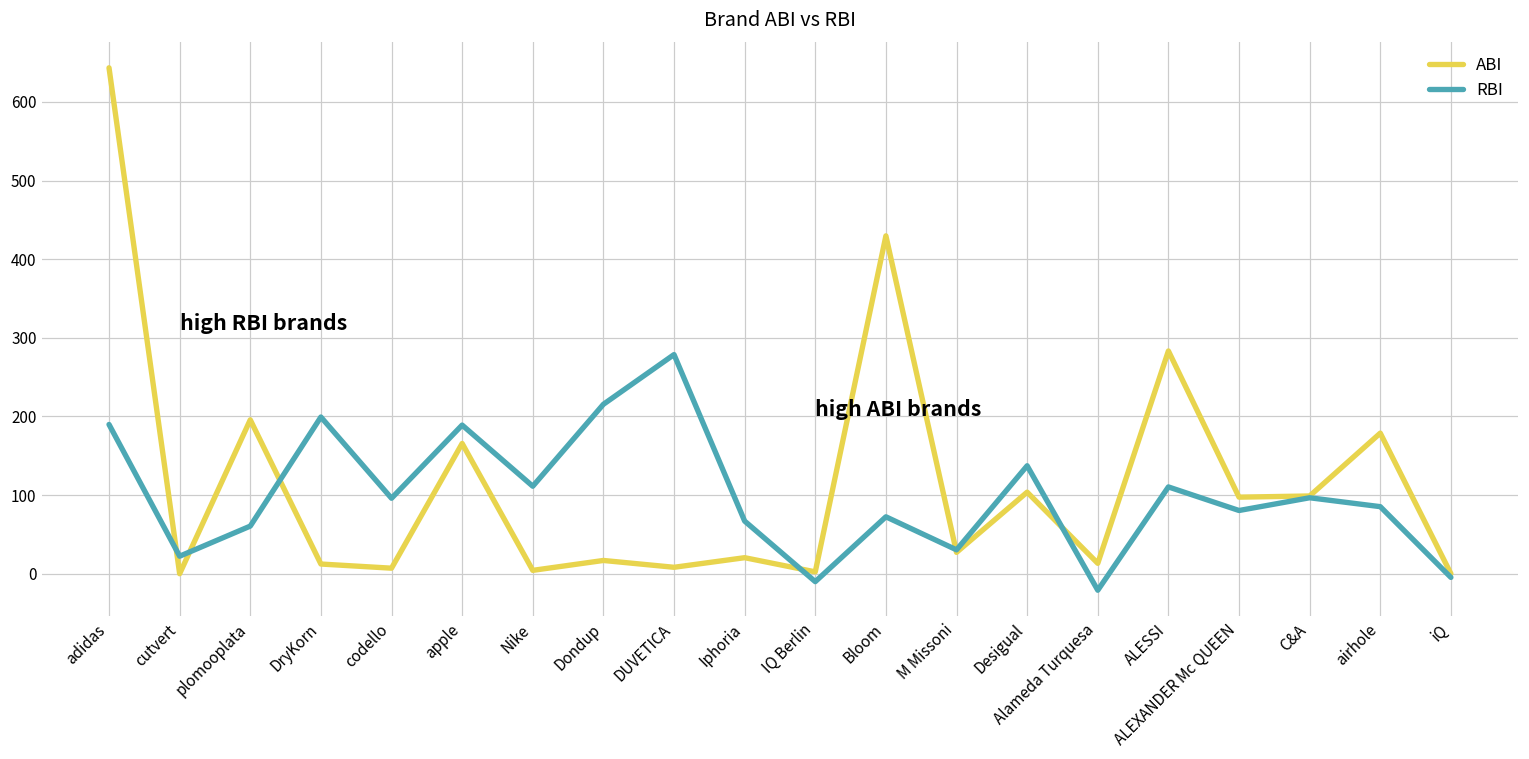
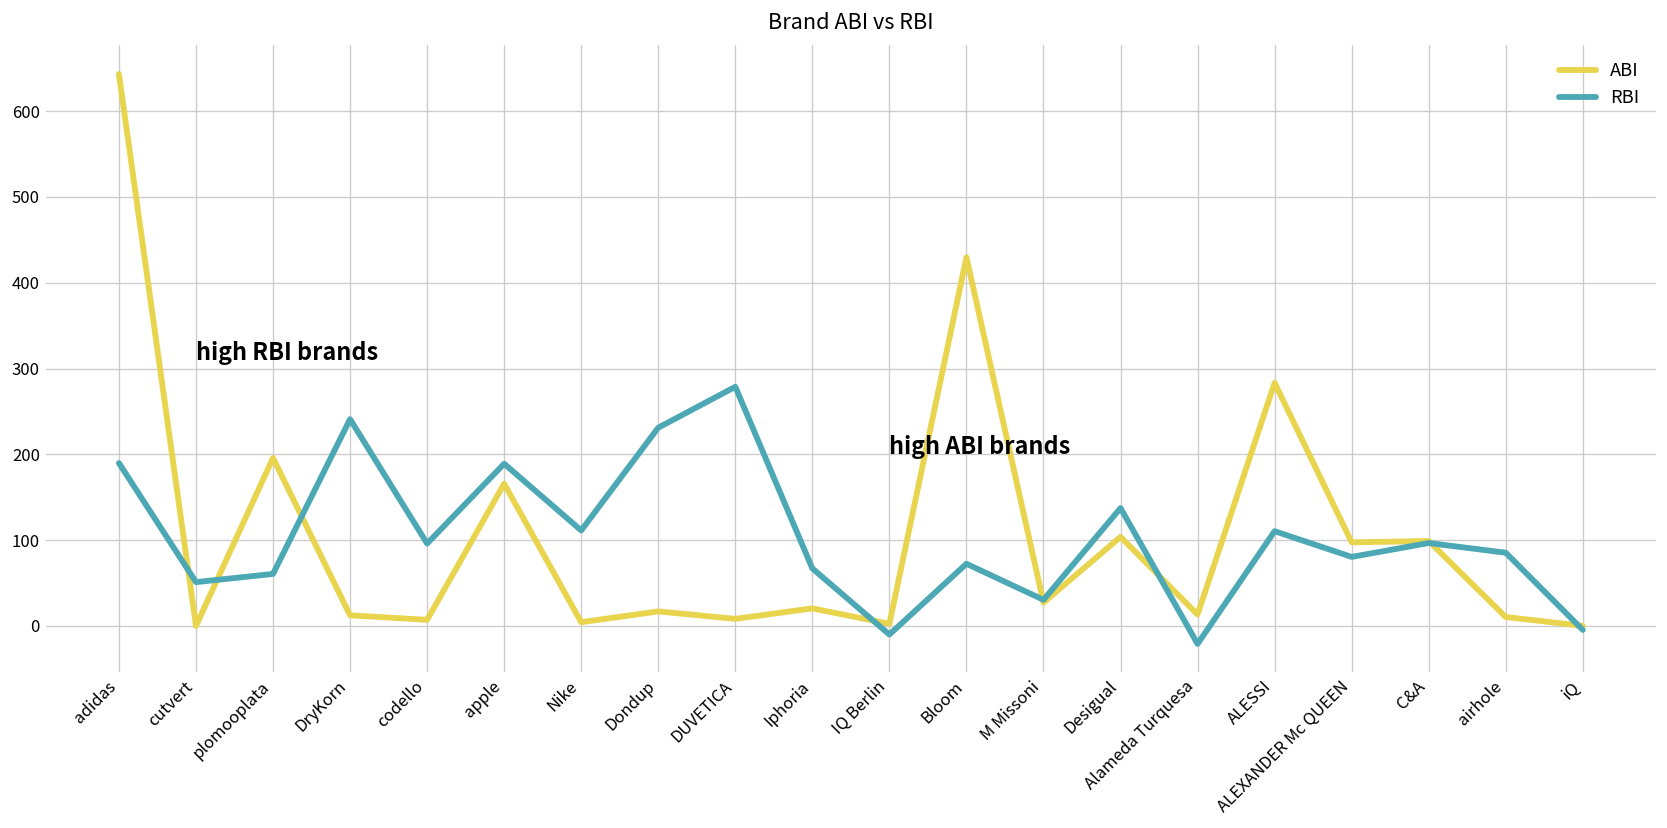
RBI, cutvert: 20 -> 50
RBI, DryKorn: 200 -> 240
RBI, Dondup: 220 -> 230
ABI, airhole: 180 -> 10
